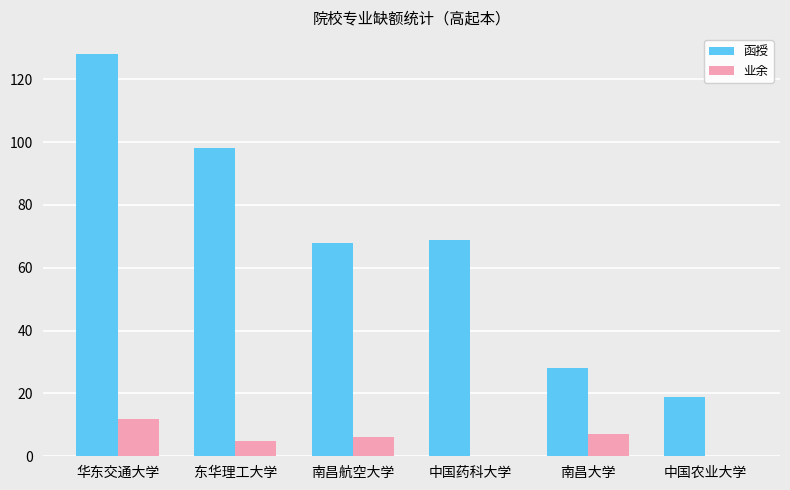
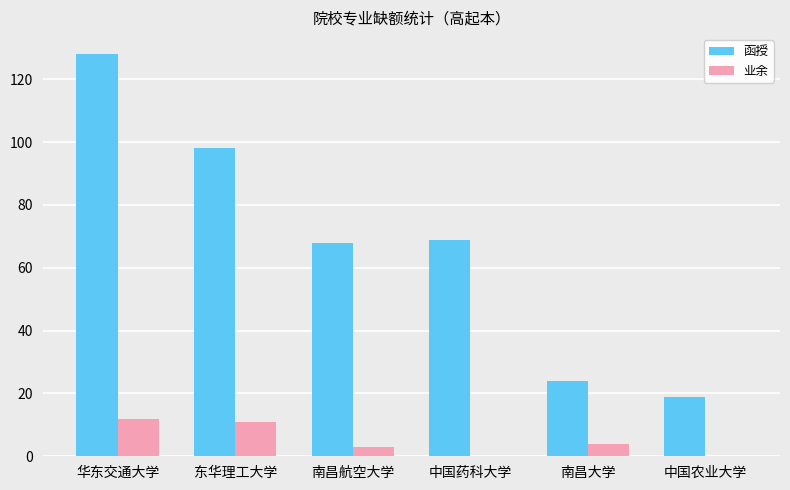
业余, 东华理工大学: 5 -> 11
业余, 南昌航空大学: 6 -> 3
函授, 南昌大学: 28 -> 24
业余, 南昌大学: 7 -> 4
